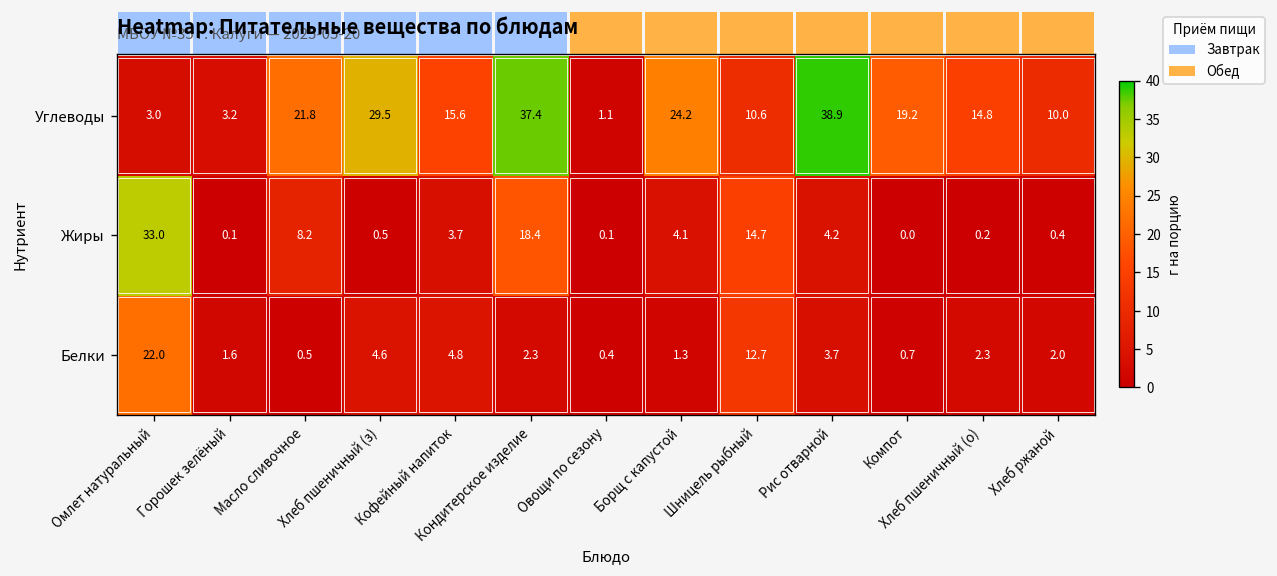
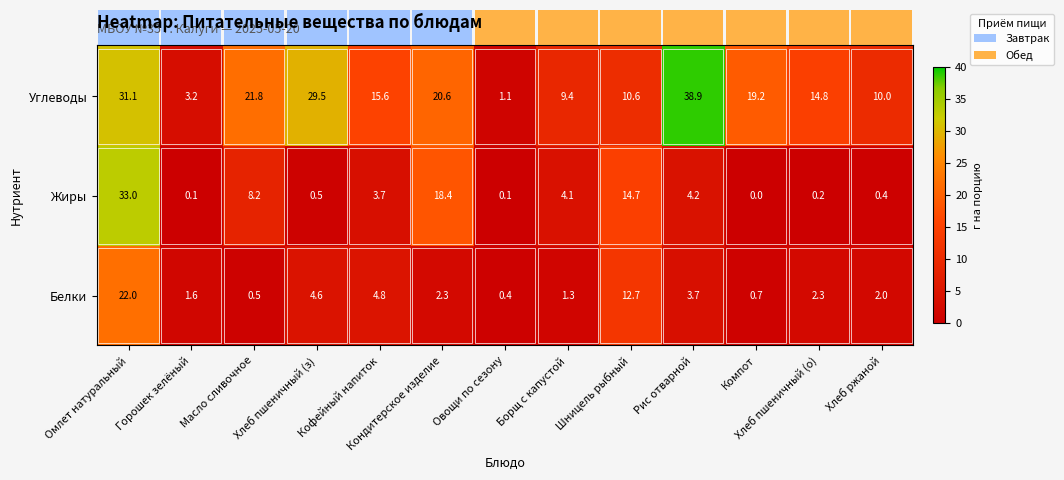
Углеводы, Омлет натуральный: 3.0 -> 31.1
Углеводы, Кондитерское изделие: 37.4 -> 20.6
Углеводы, Борщ с капустой: 24.2 -> 9.4
